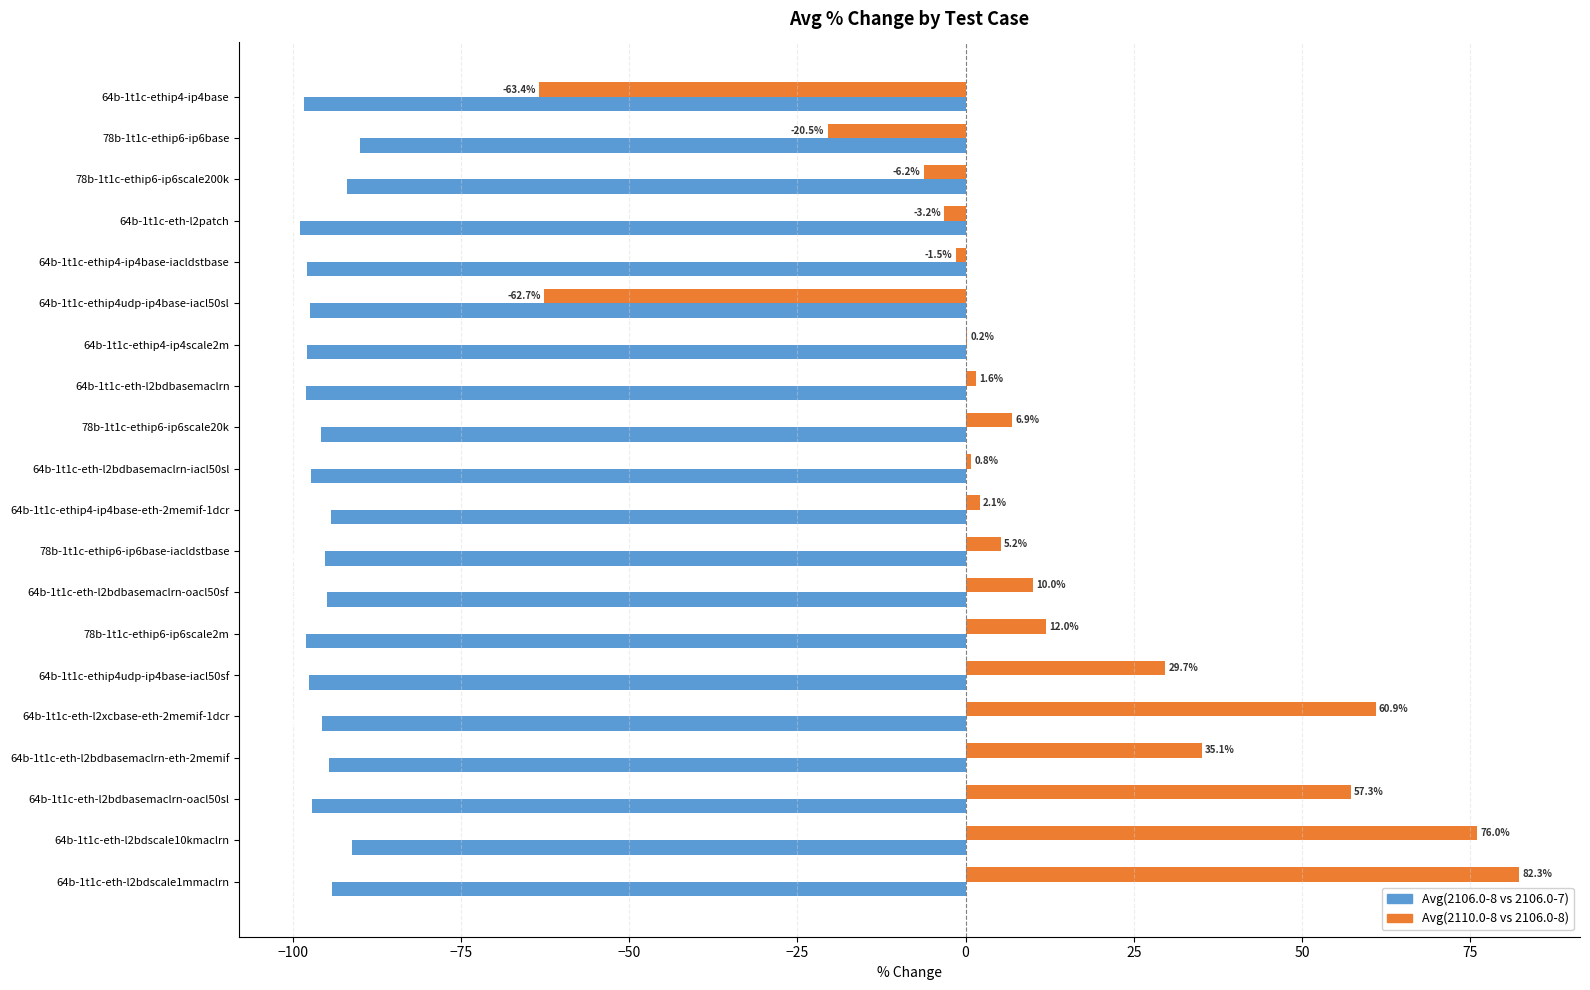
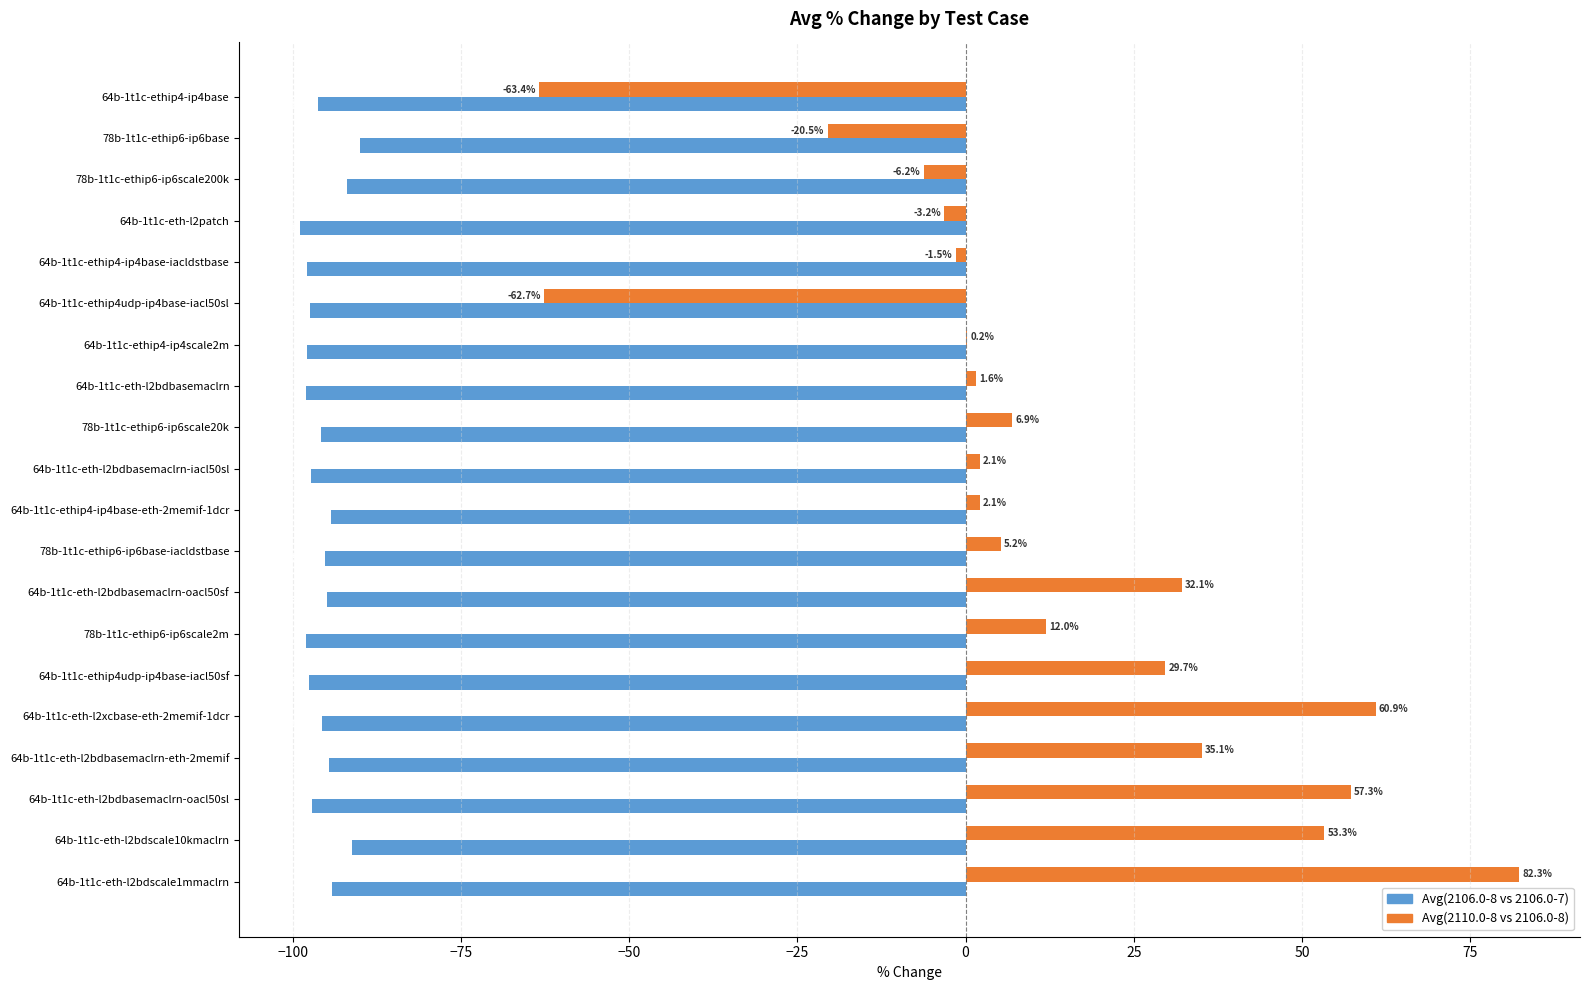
Avg(2106.0-8 vs 2106.0-7), 64b-1t1c-ethip4-ip4base: -98 -> -96
Avg(2110.0-8 vs 2106.0-8), 64b-1t1c-eth-l2bdbasemaclrn-iacl50sl: 0.8% -> 2.1%
Avg(2110.0-8 vs 2106.0-8), 64b-1t1c-eth-l2bdbasemaclrn-oacl50sf: 10.0% -> 32.1%
Avg(2110.0-8 vs 2106.0-8), 64b-1t1c-eth-l2bdscale10kmaclrn: 76.0% -> 53.3%
